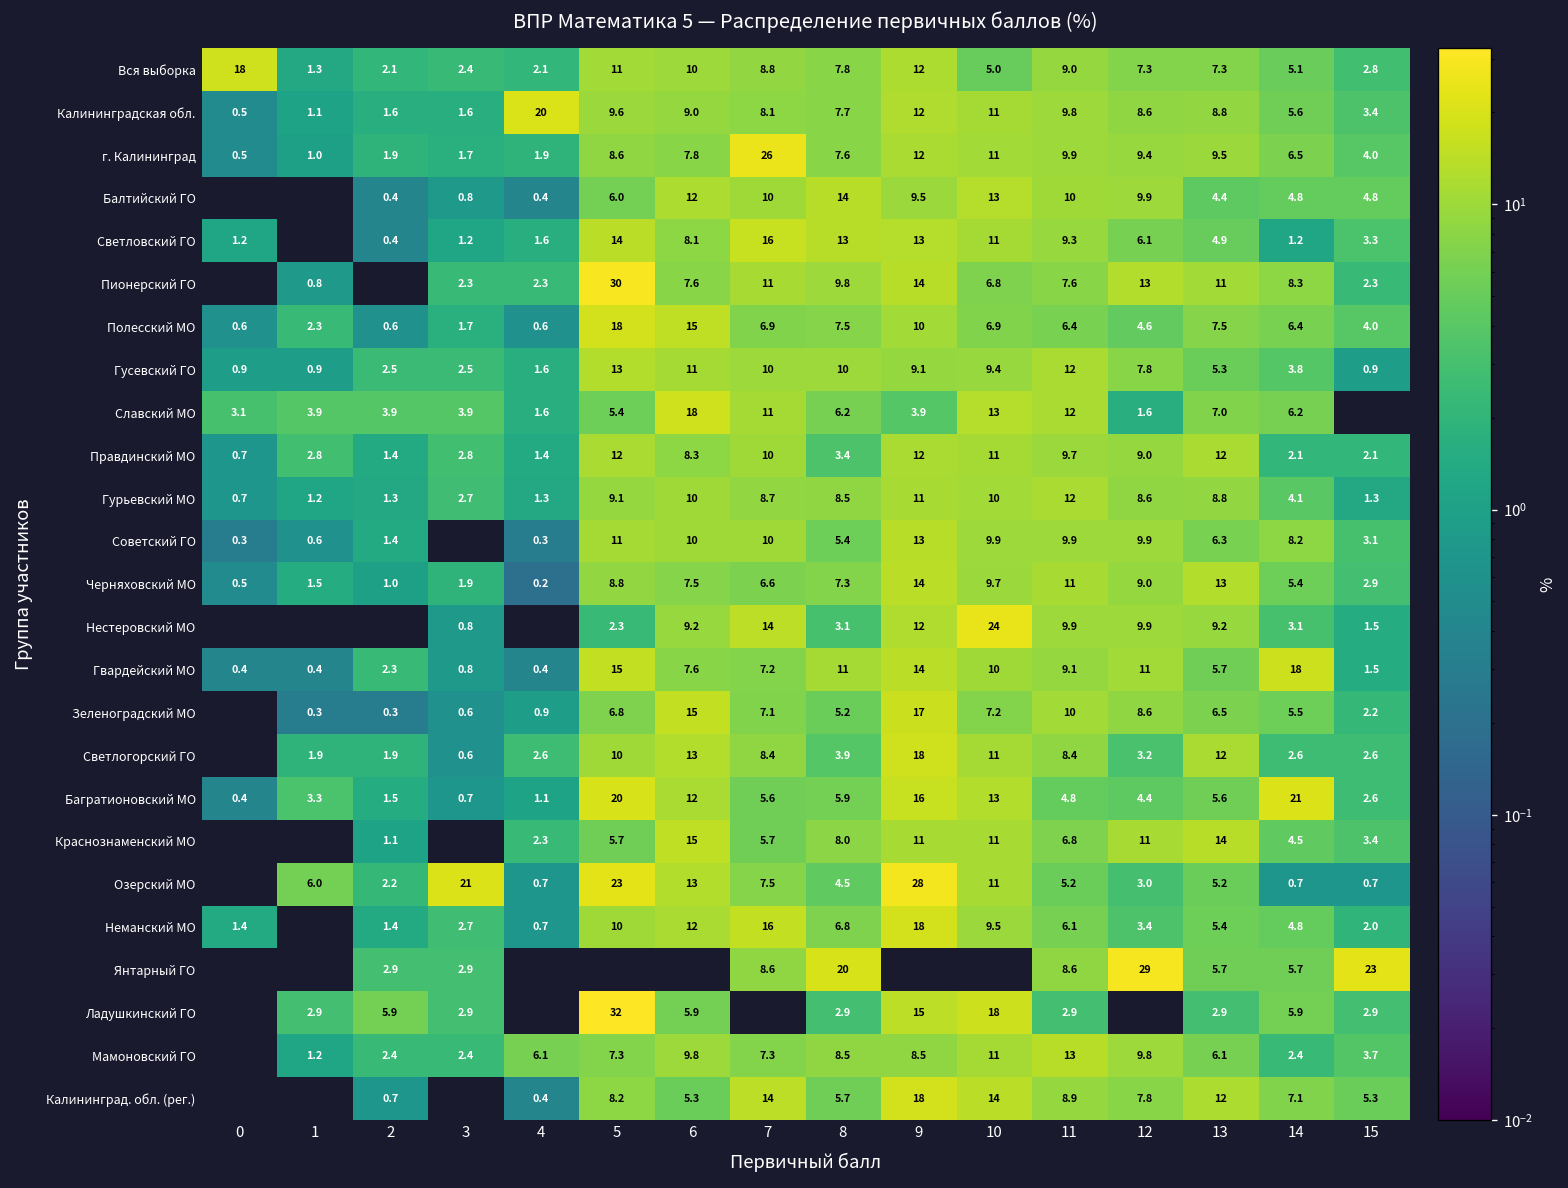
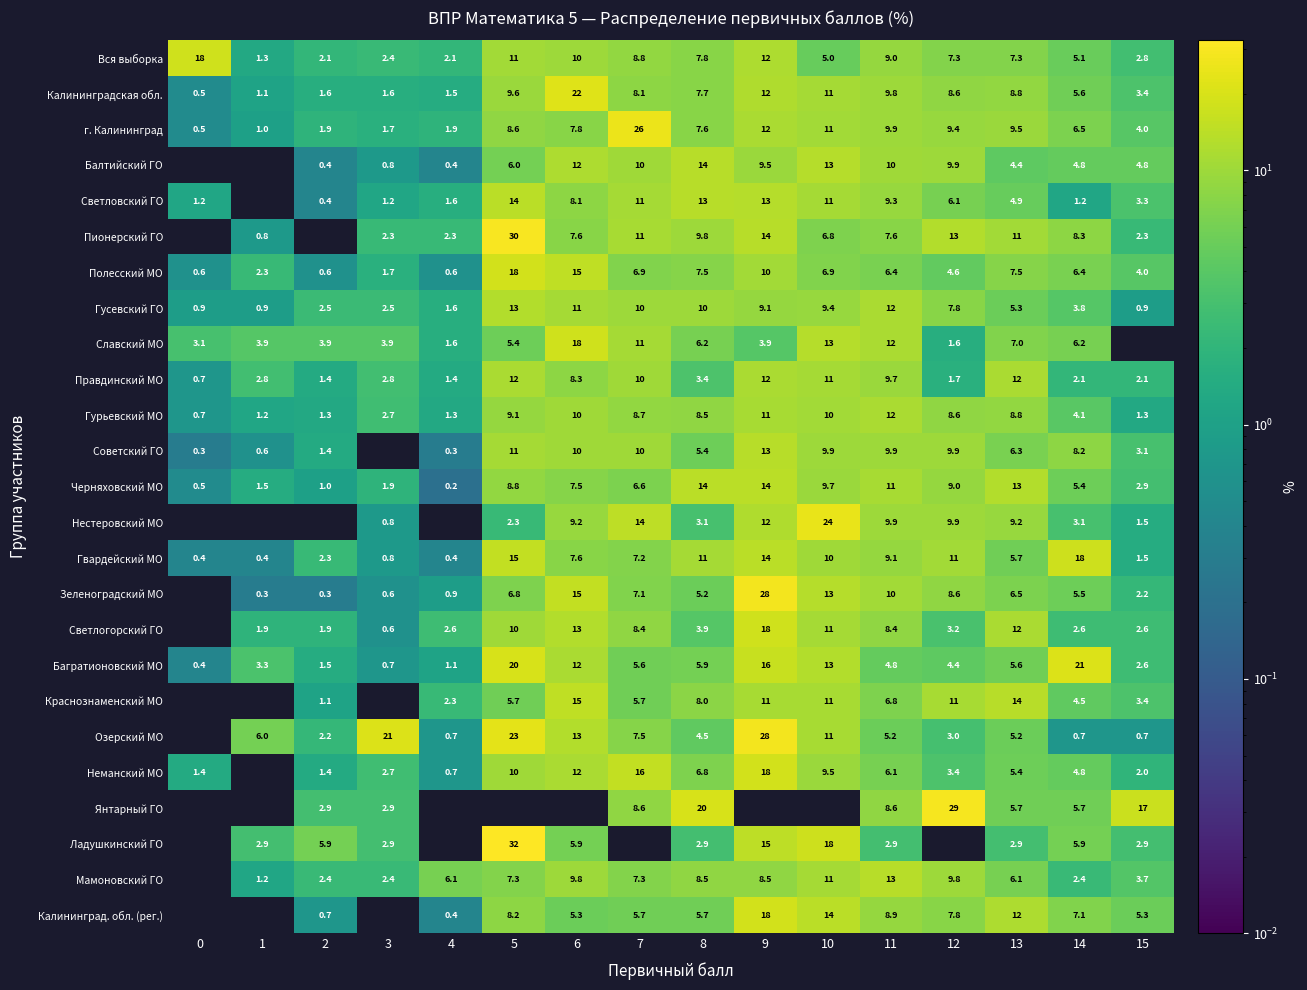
Калининградская обл., 4: 20 -> 1.5
Калининградская обл., 6: 9.0 -> 22
Светловский ГО, 7: 16 -> 11
Правдинский МО, 12: 9.0 -> 1.7
Черняховский МО, 8: 7.3 -> 14
Зеленоградский МО, 9: 17 -> 28
Зеленоградский МО, 10: 7.2 -> 13
Янтарный ГО, 15: 23 -> 17
Калининград. обл. (рег.), 7: 14 -> 5.7
